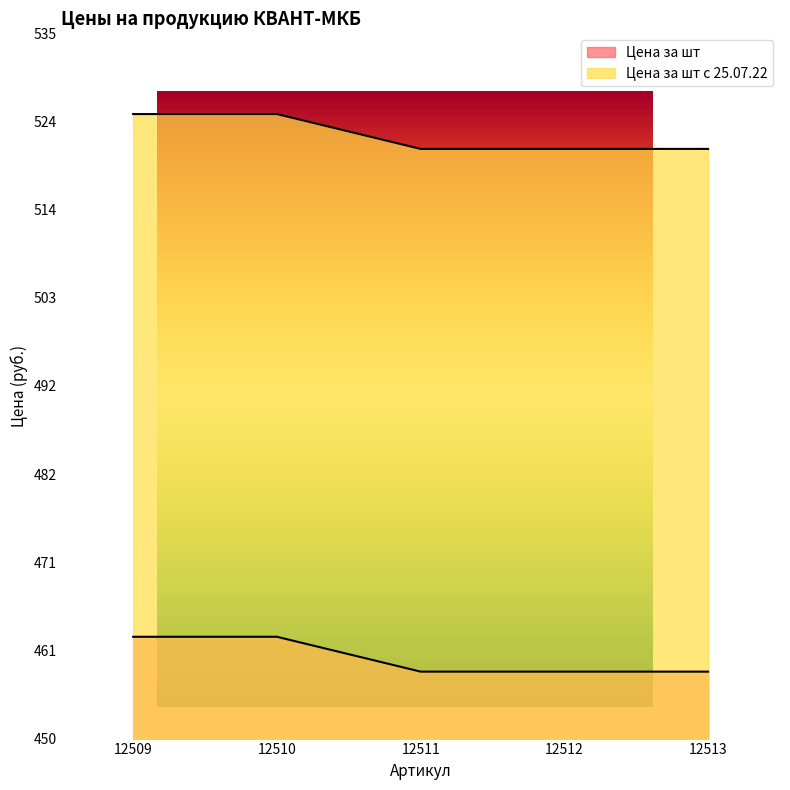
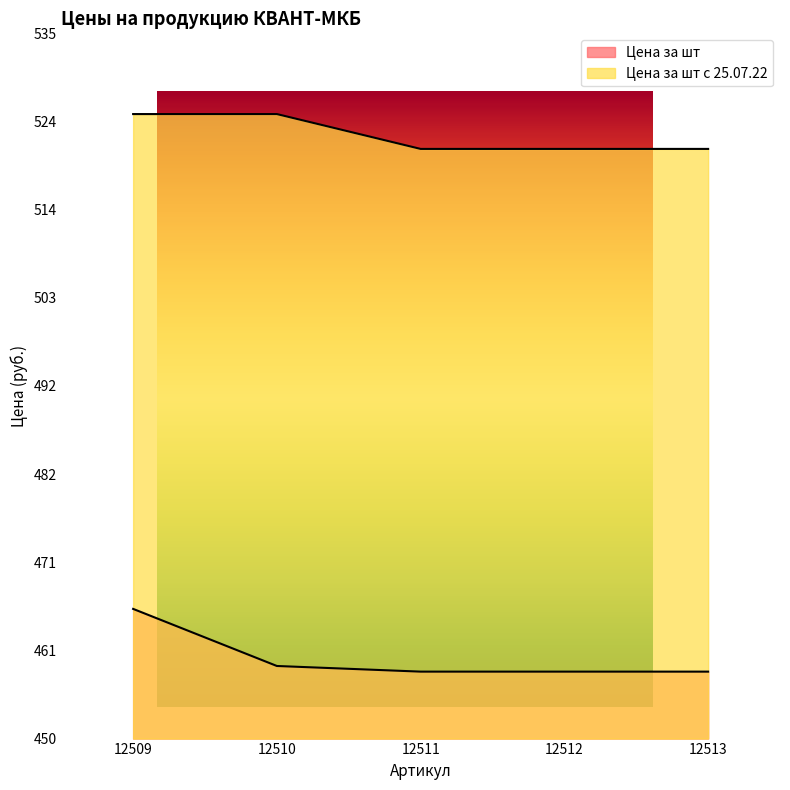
Цена за шт, 12509: 462 -> 466
Цена за шт, 12510: 462 -> 459
